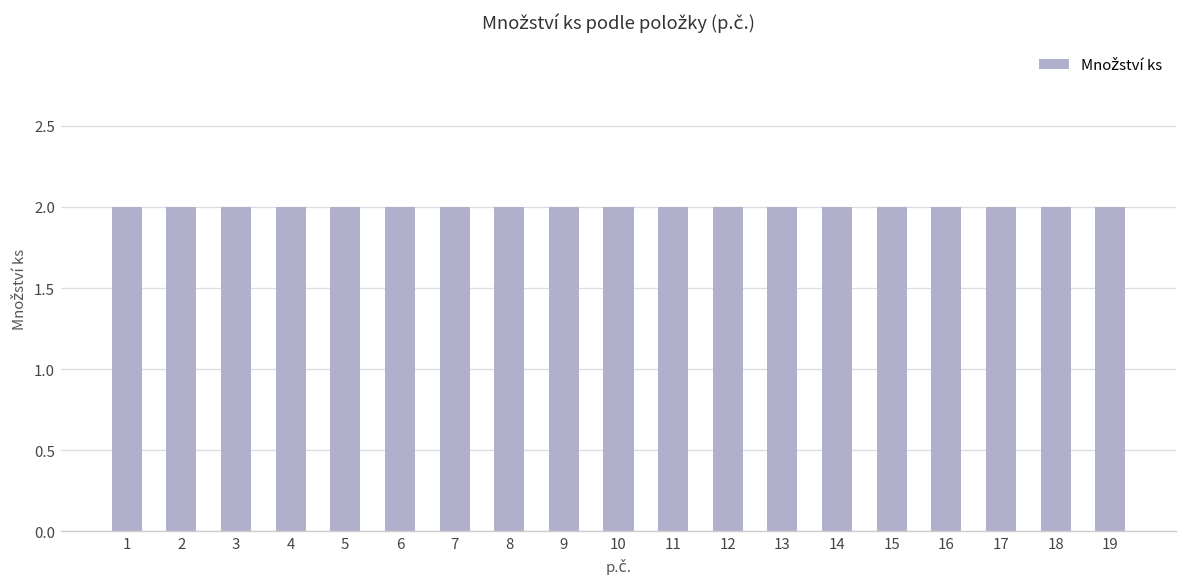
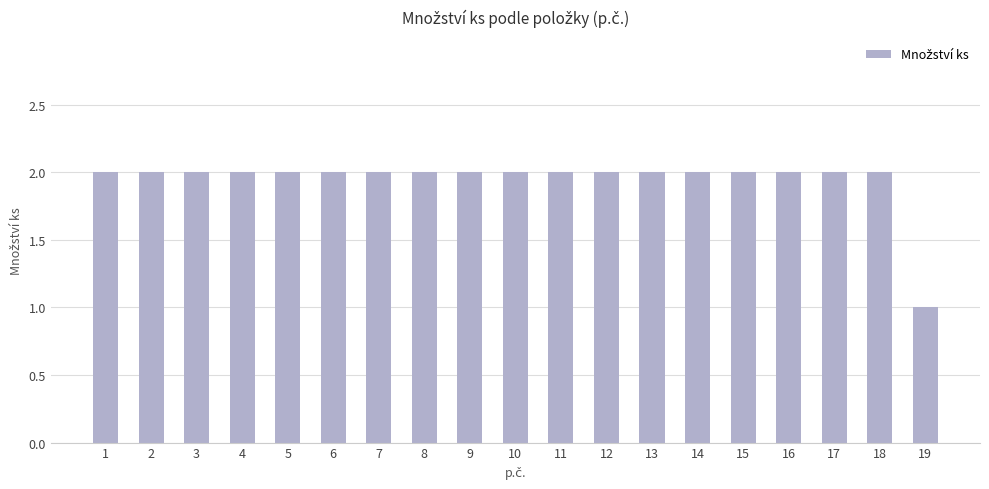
19: 2 -> 1
